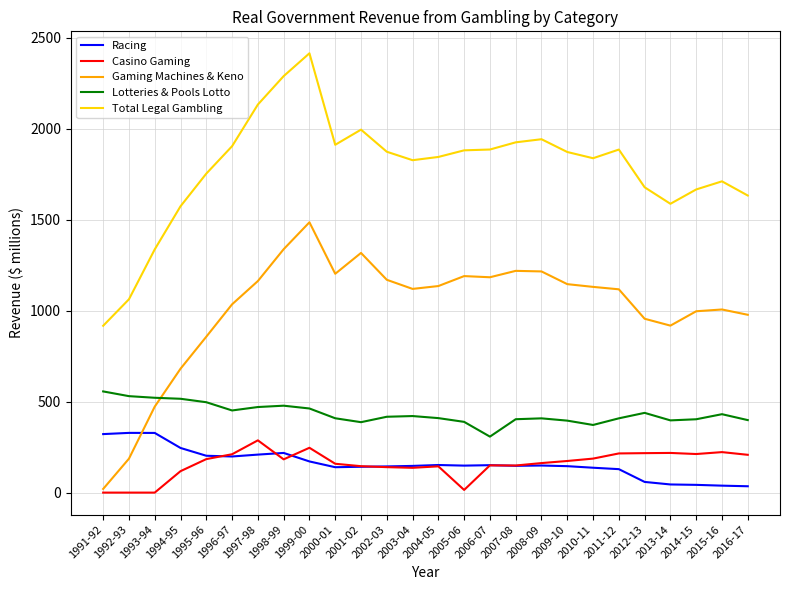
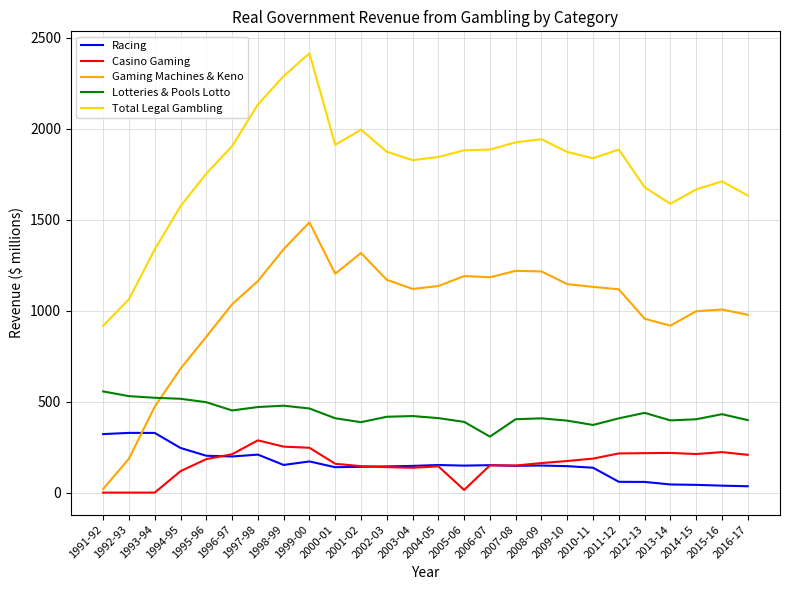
Racing, 1998-99: 220 -> 150
Casino Gaming, 1998-99: 180 -> 250
Racing, 2011-12: 130 -> 60
